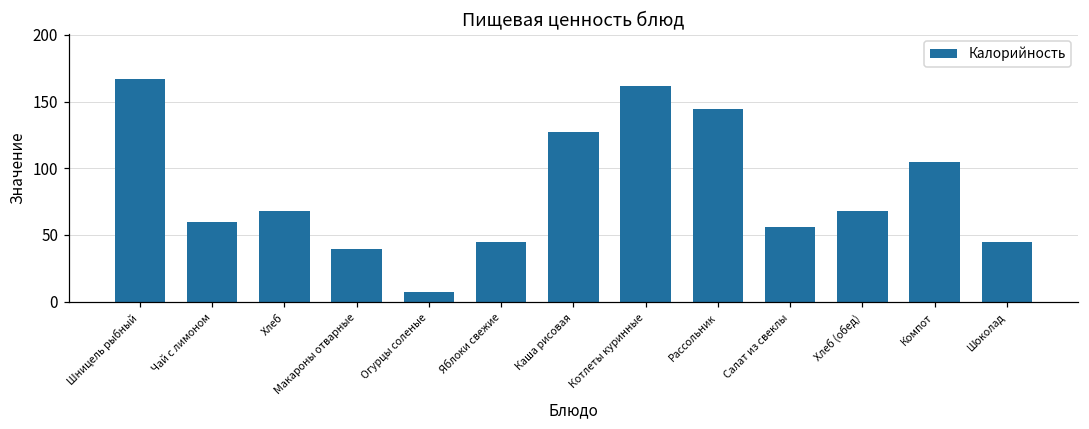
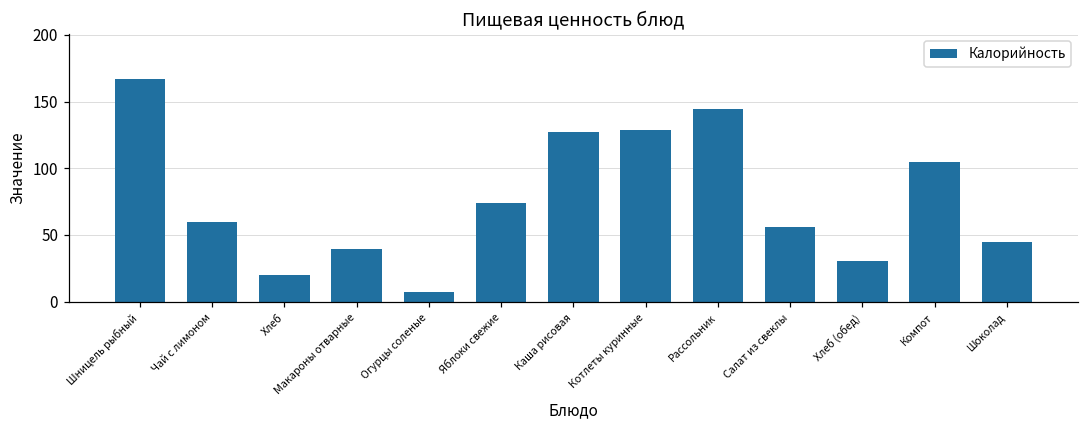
Хлеб: 68 -> 20
Яблоки свежие: 44 -> 74
Котлеты куринные: 162 -> 129
Хлеб (обед): 68 -> 31
